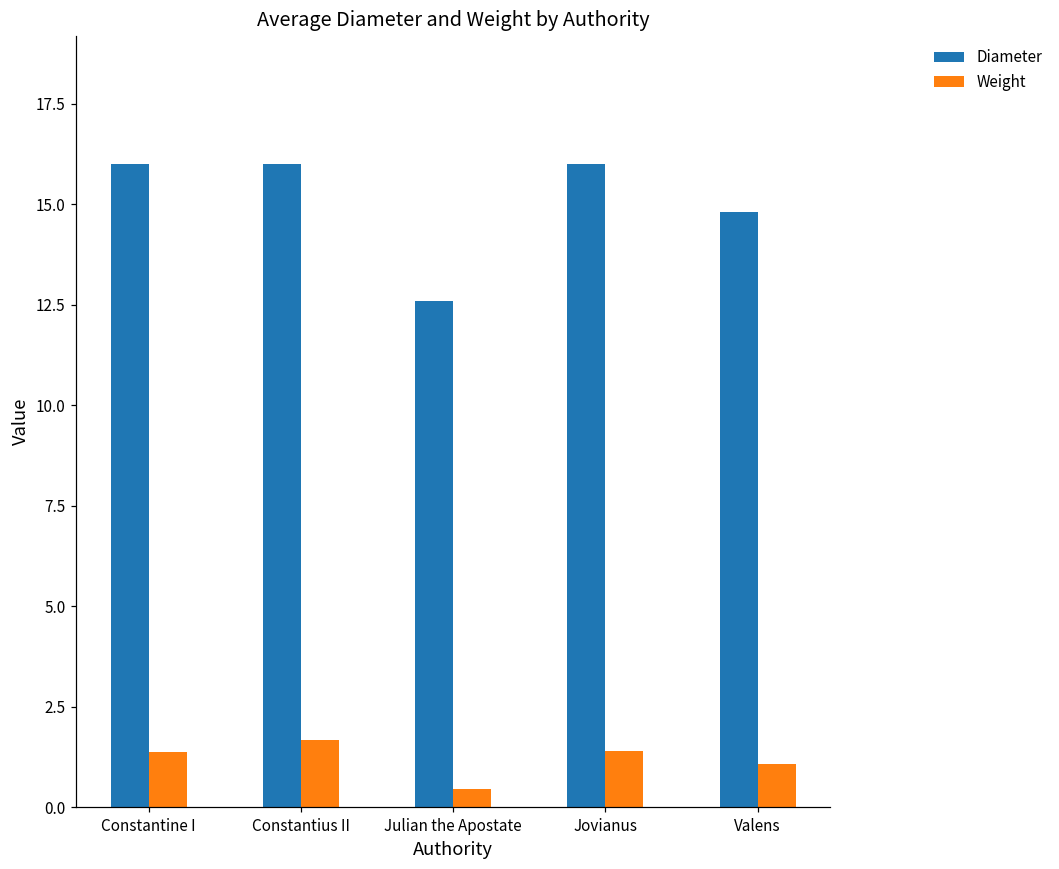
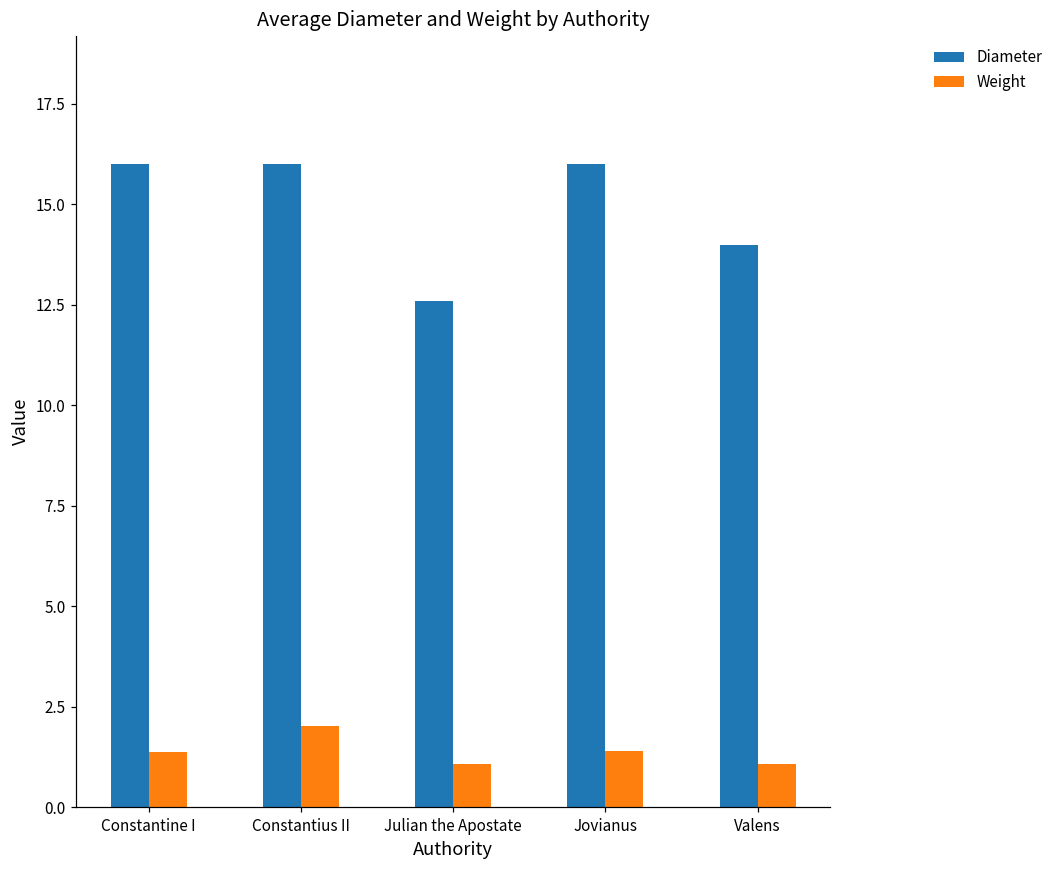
Weight, Constantius II: 1.7 -> 2.0
Weight, Julian the Apostate: 0.4 -> 1.1
Diameter, Valens: 14.8 -> 14.0
